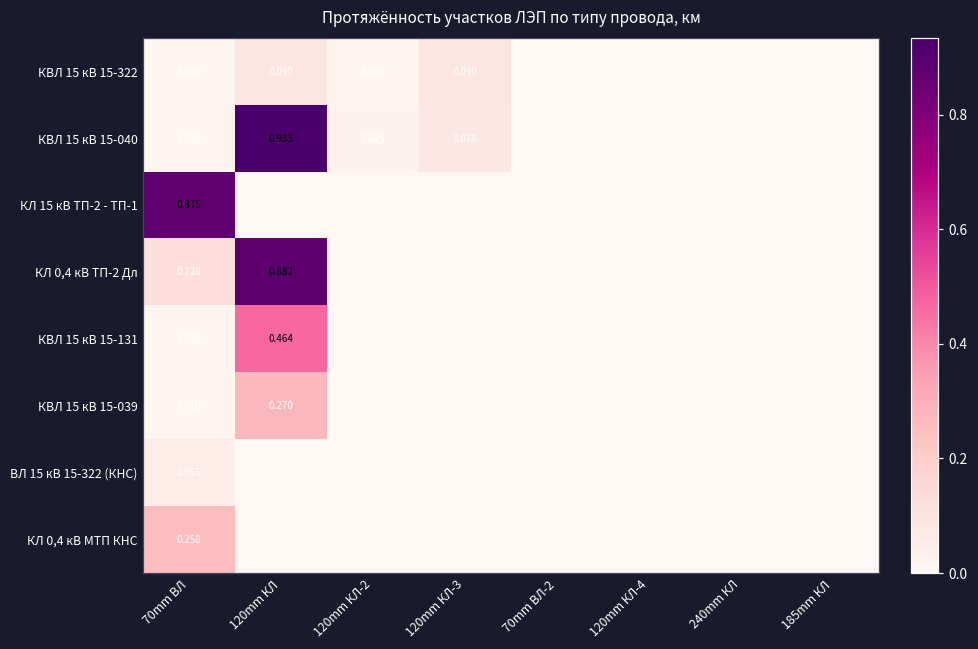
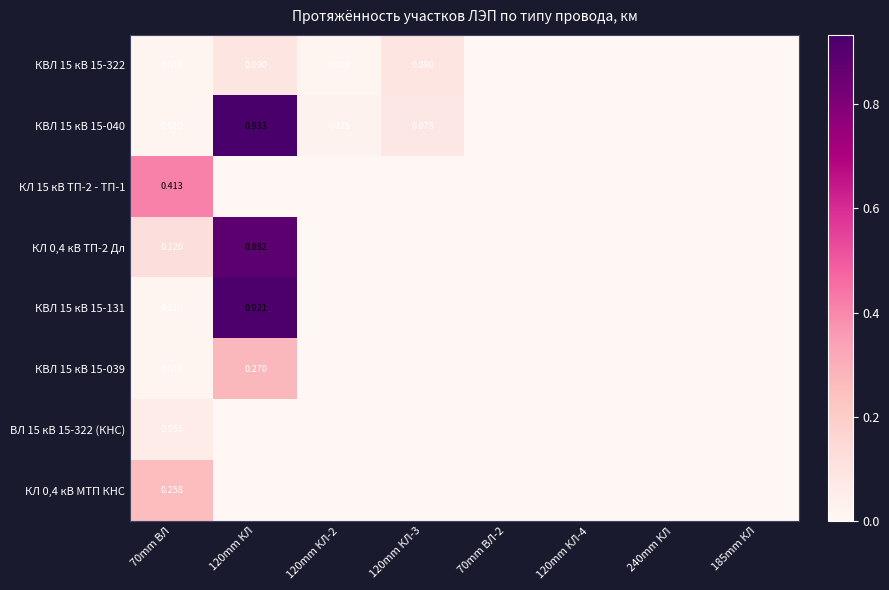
КЛ 15 кВ ТП-2 - ТП-1, 70mm ВЛ: 0.875 -> 0.413
КВЛ 15 кВ 15-131, 120mm КЛ: 0.464 -> 0.921
